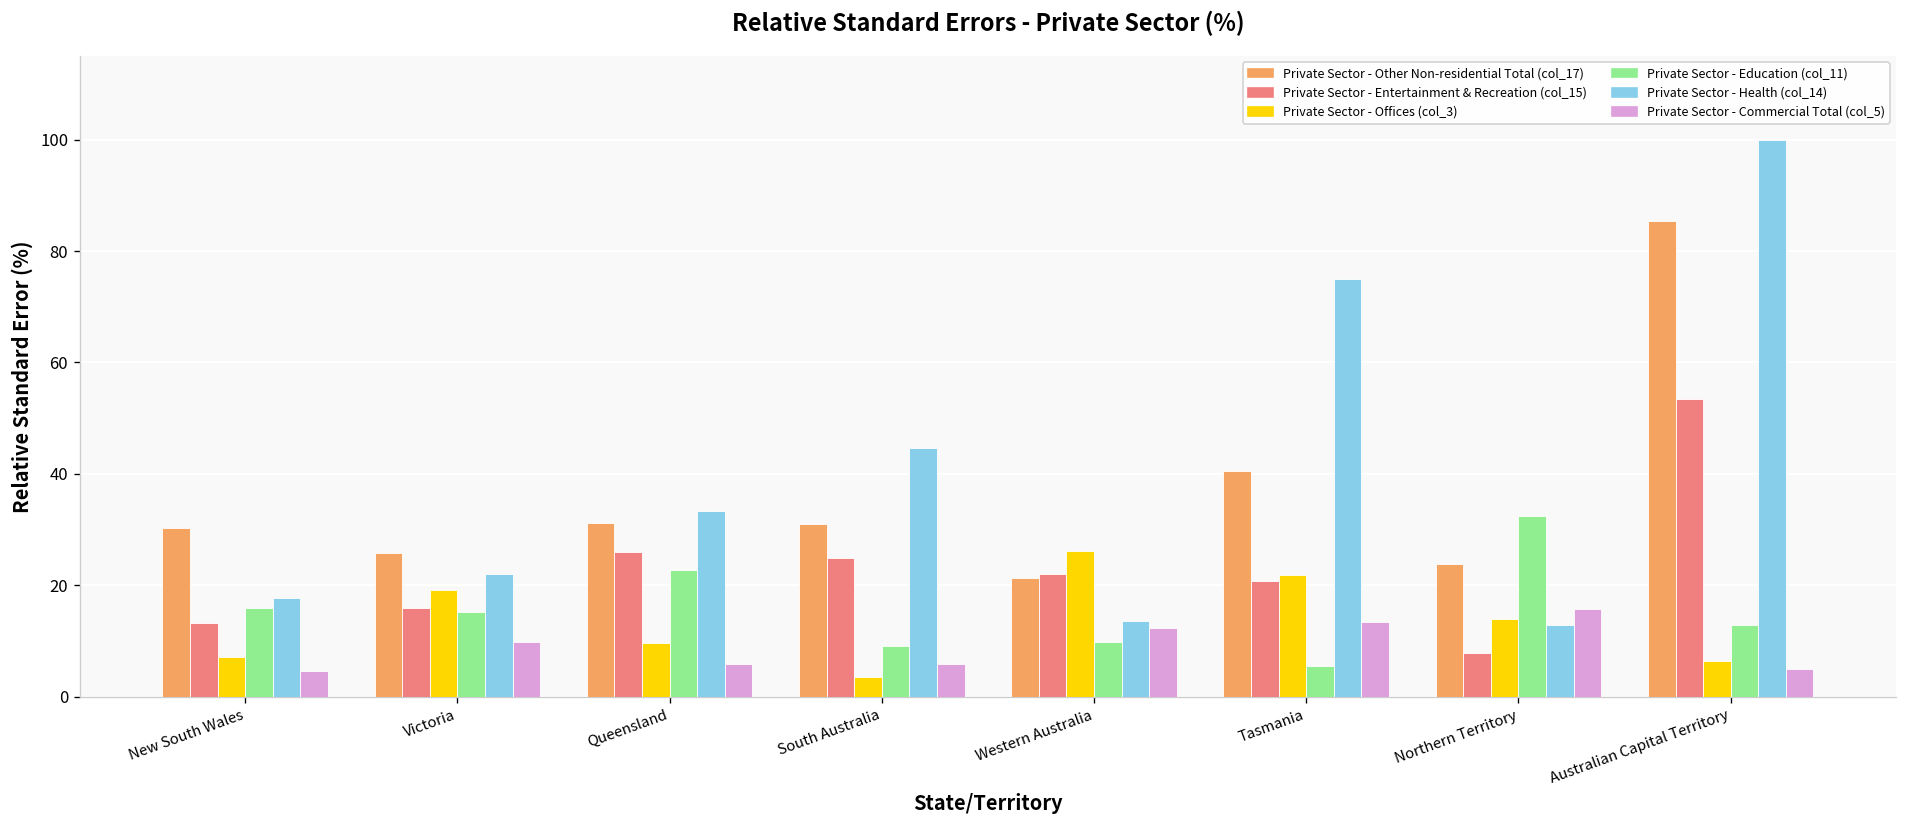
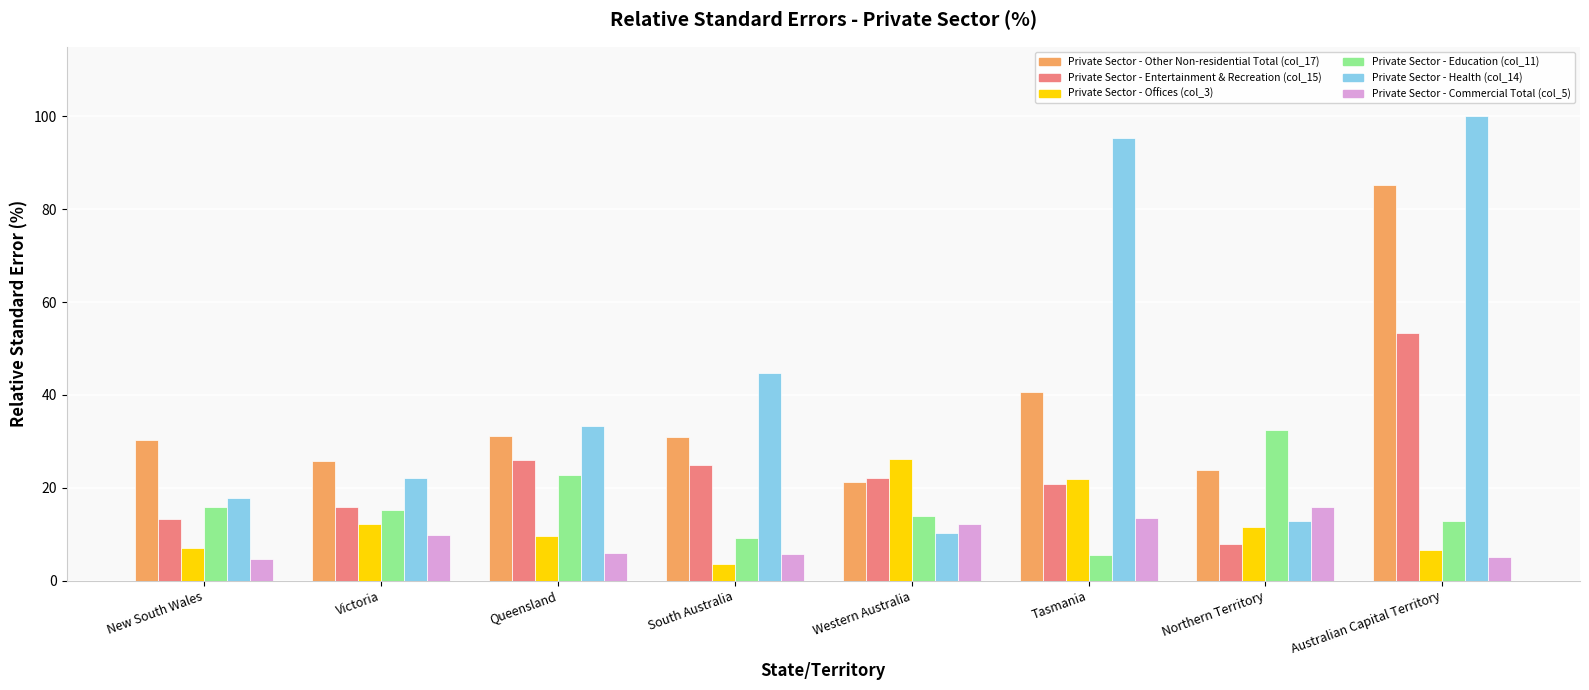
Private Sector - Offices (col_3), Victoria: 19 -> 12
Private Sector - Education (col_11), Western Australia: 10 -> 14
Private Sector - Health (col_14), Western Australia: 14 -> 10
Private Sector - Health (col_14), Tasmania: 75 -> 95
Private Sector - Offices (col_3), Northern Territory: 14 -> 12
